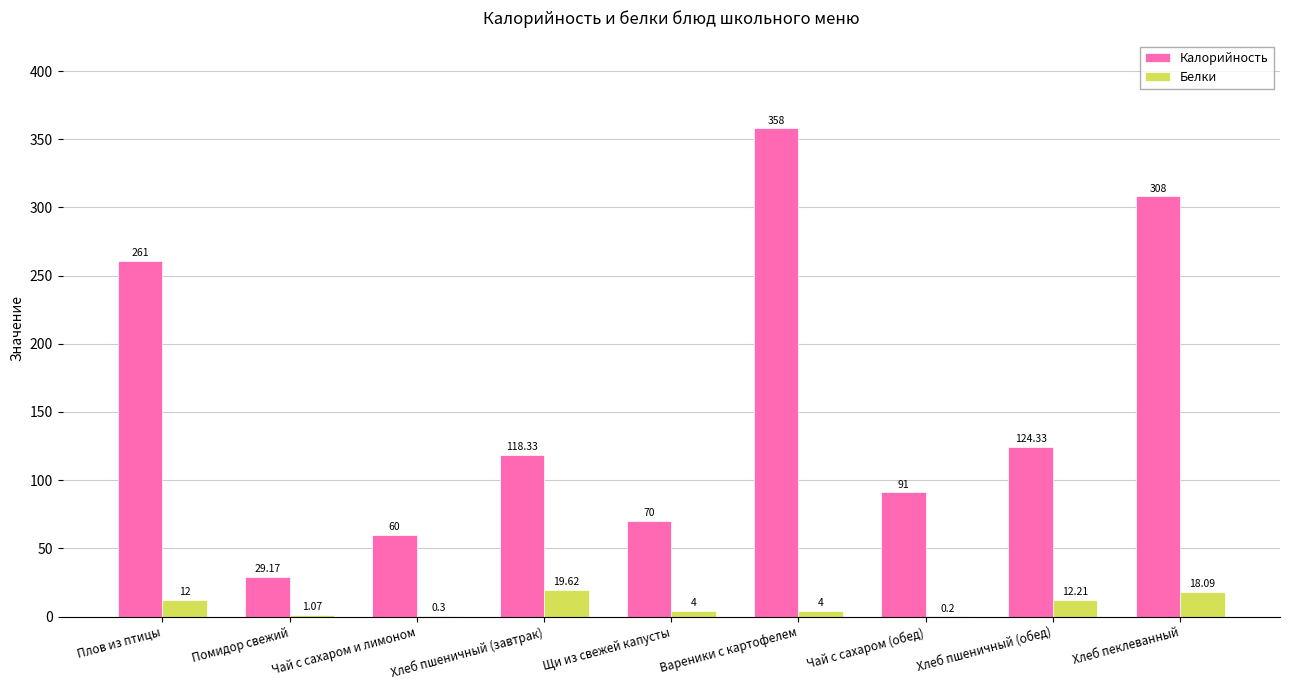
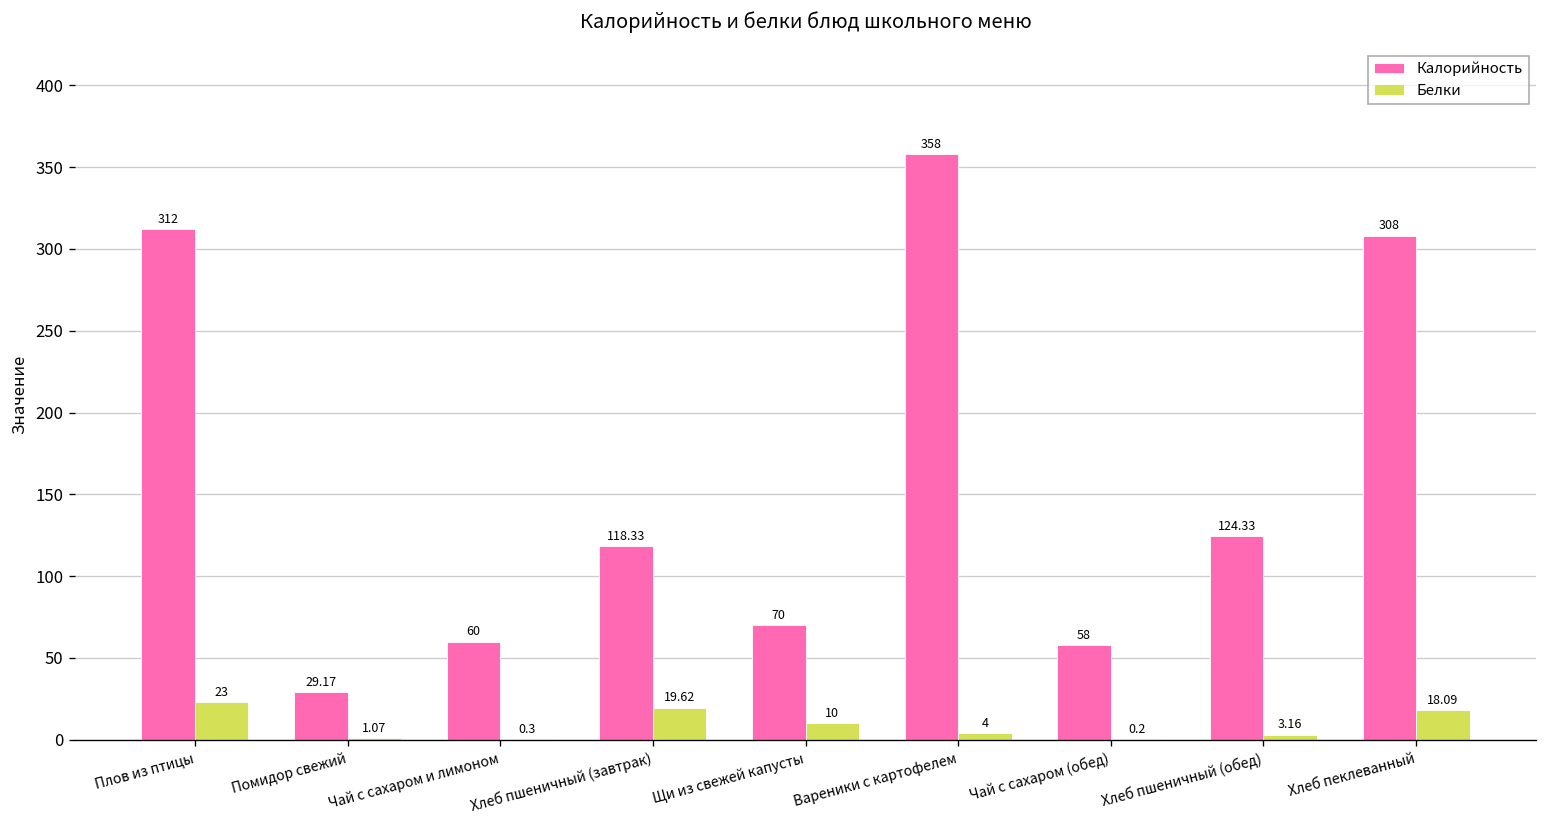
Калорийность, Плов из птицы: 261 -> 312
Белки, Плов из птицы: 12 -> 23
Белки, Щи из свежей капусты: 4 -> 10
Калорийность, Чай с сахаром (обед): 91 -> 58
Белки, Хлеб пшеничный (обед): 12.21 -> 3.16
